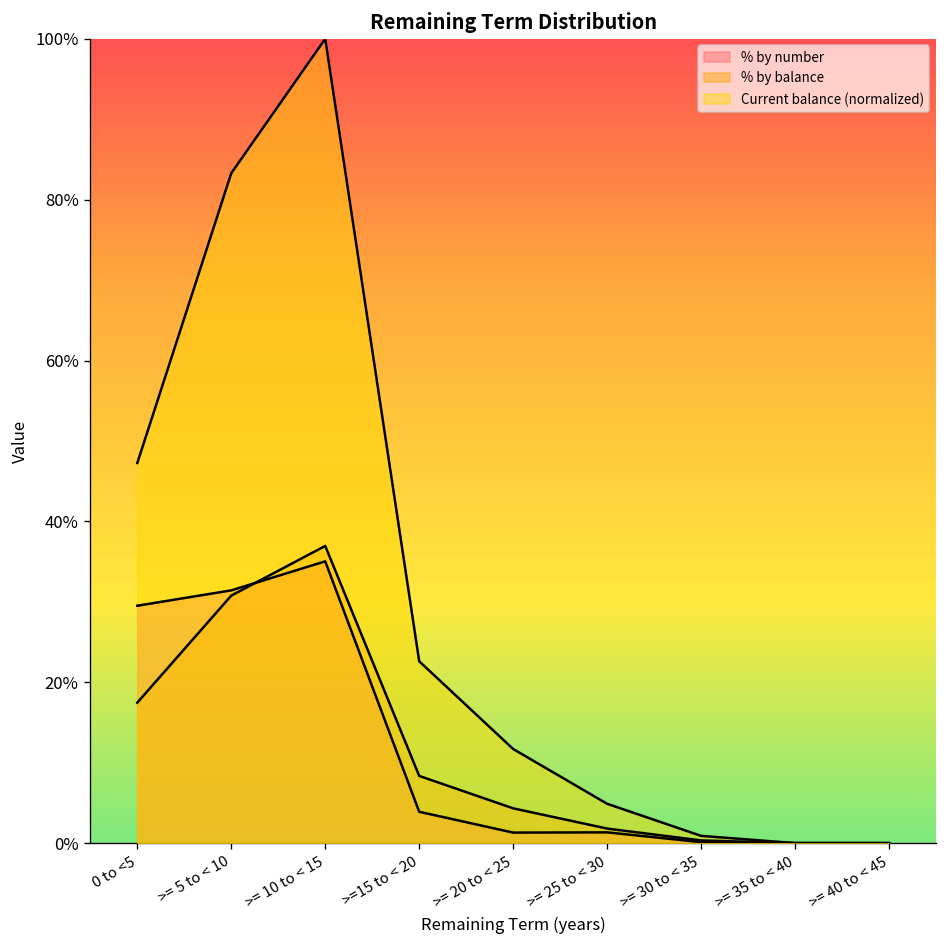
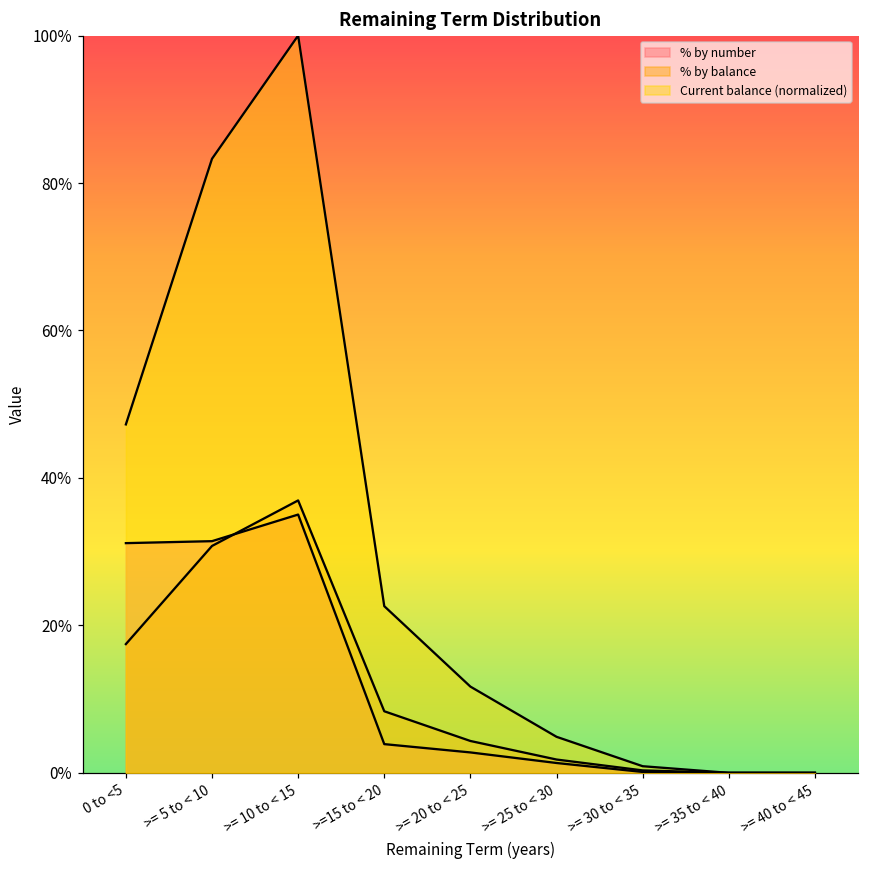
% by number, 0 to <5: 30% -> 31%
% by number, >= 20 to < 25: 1% -> 3%
